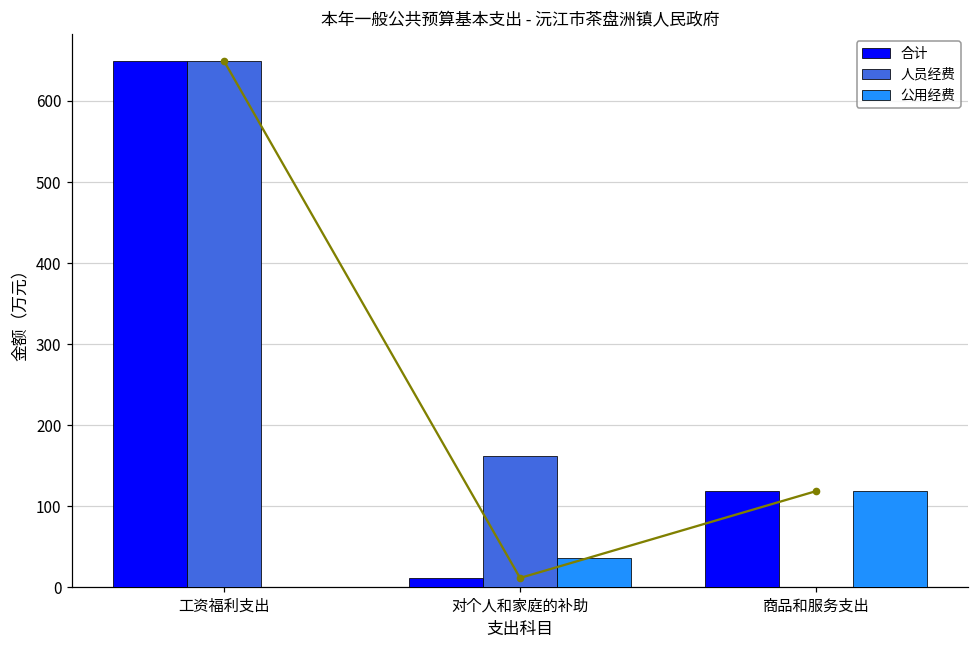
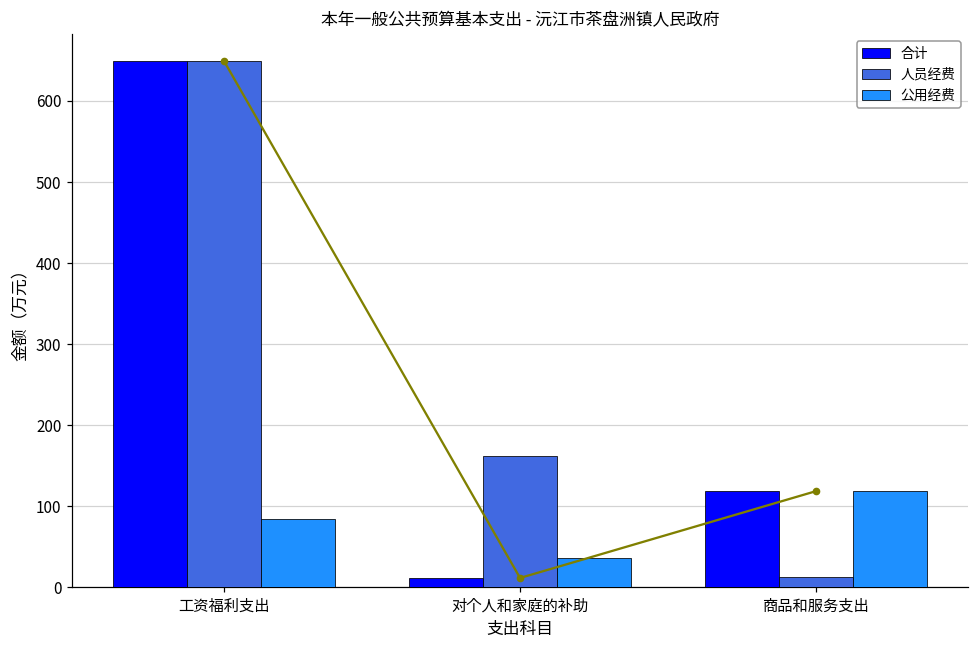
公用经费, 工资福利支出: 0 -> 80
人员经费, 商品和服务支出: 0 -> 10
